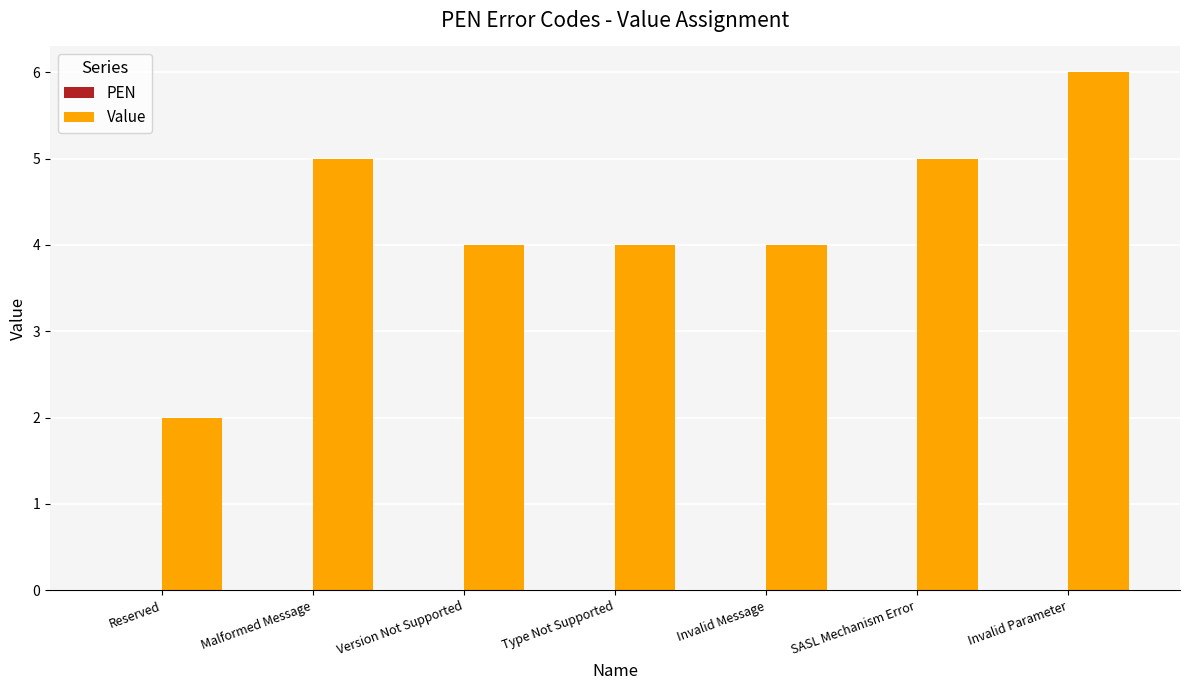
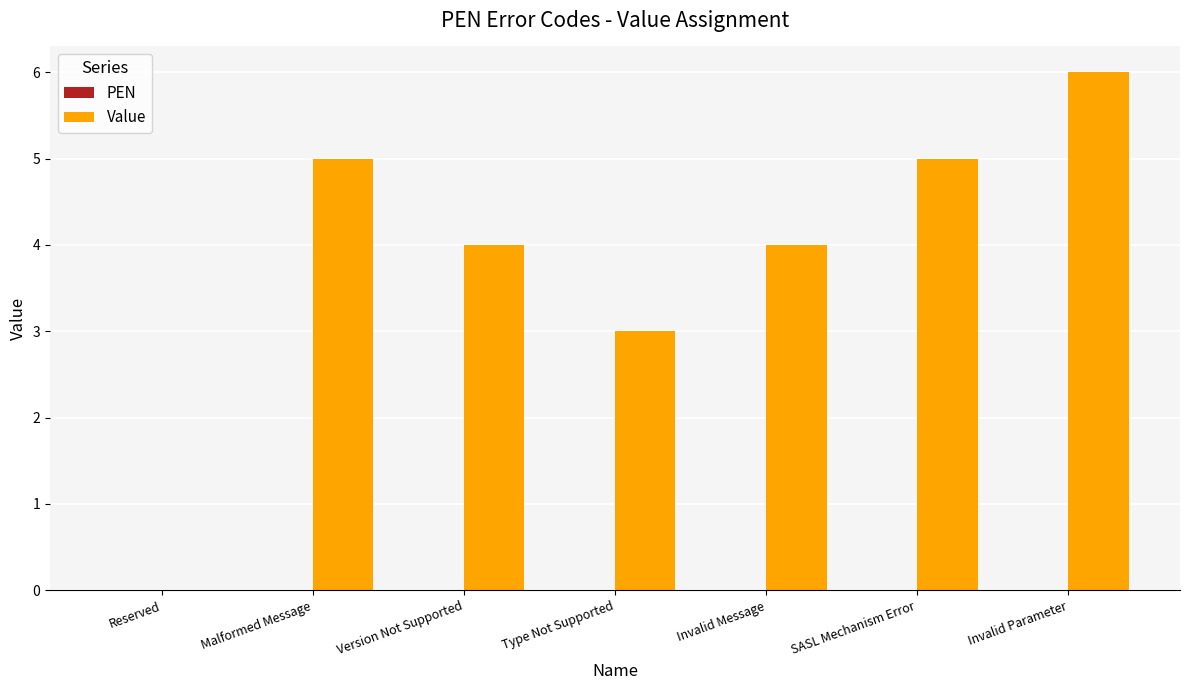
Value, Reserved: 2 -> 0
Value, Type Not Supported: 4 -> 3
